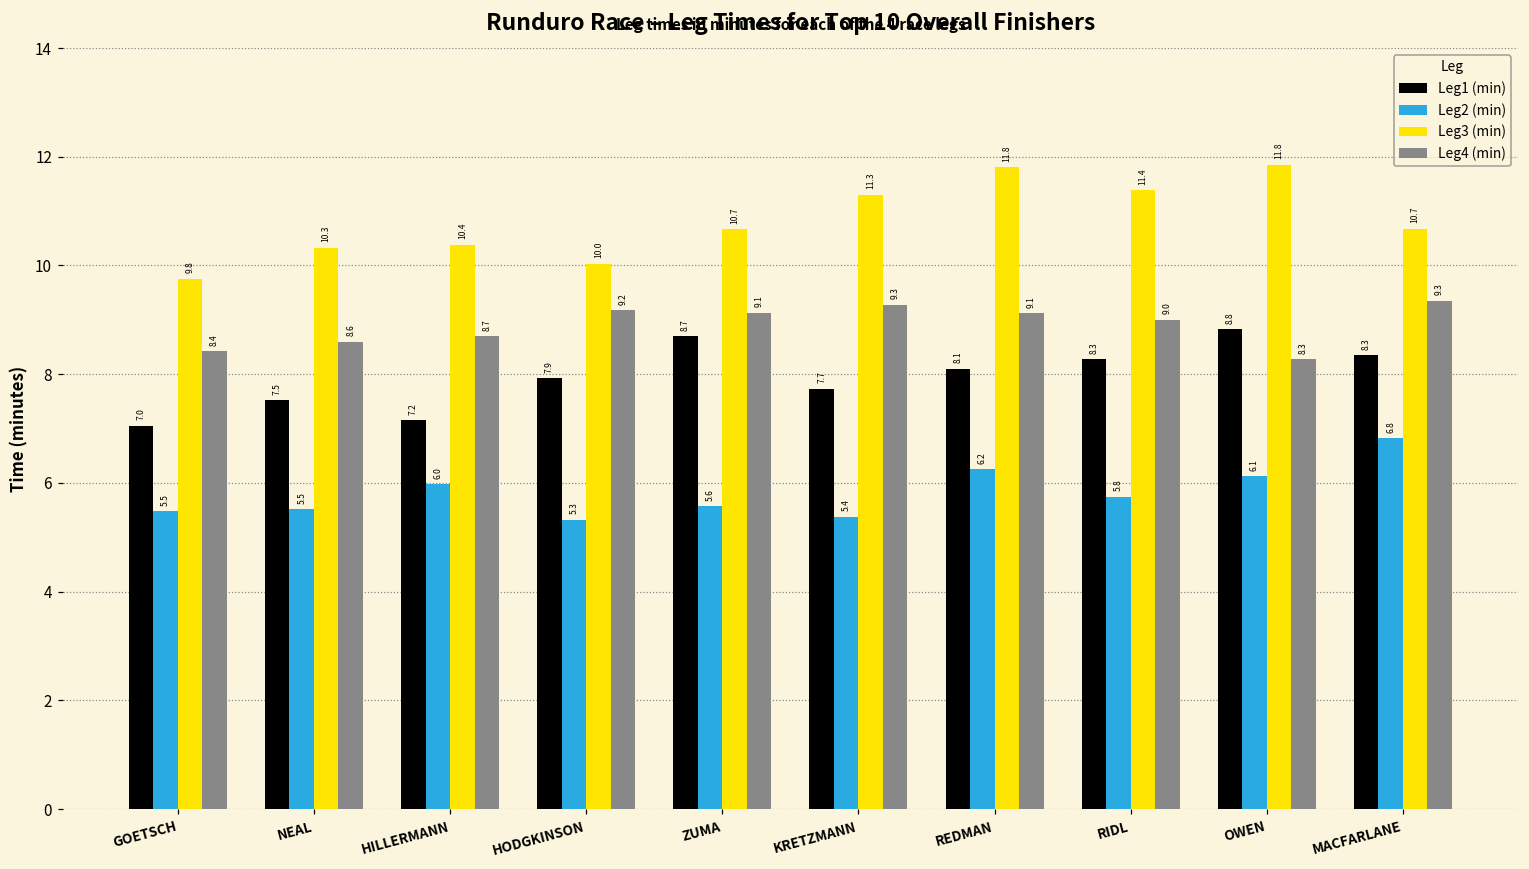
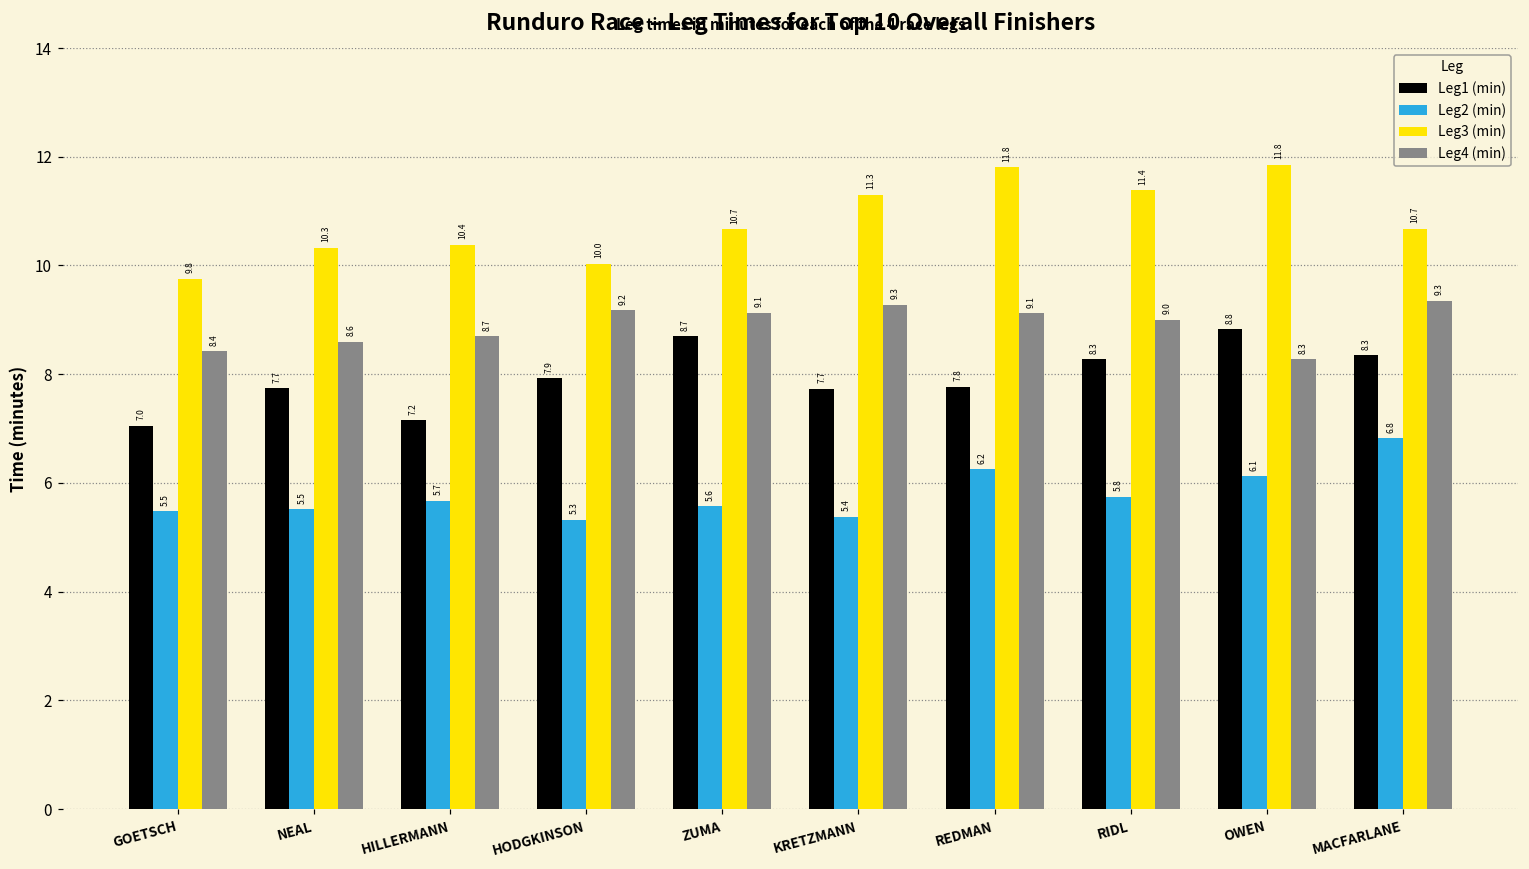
Leg1 (min), NEAL: 7.5 -> 7.7
Leg2 (min), HILLERMANN: 6.0 -> 5.7
Leg1 (min), REDMAN: 8.1 -> 7.8
